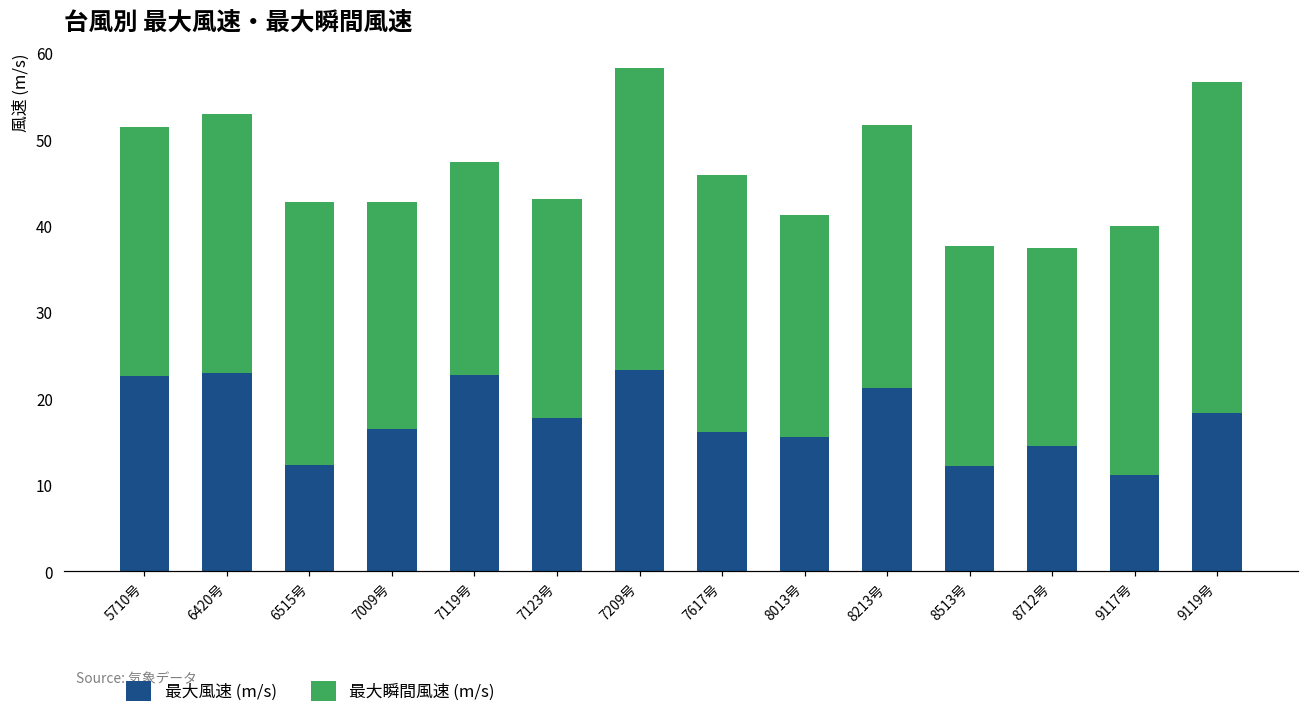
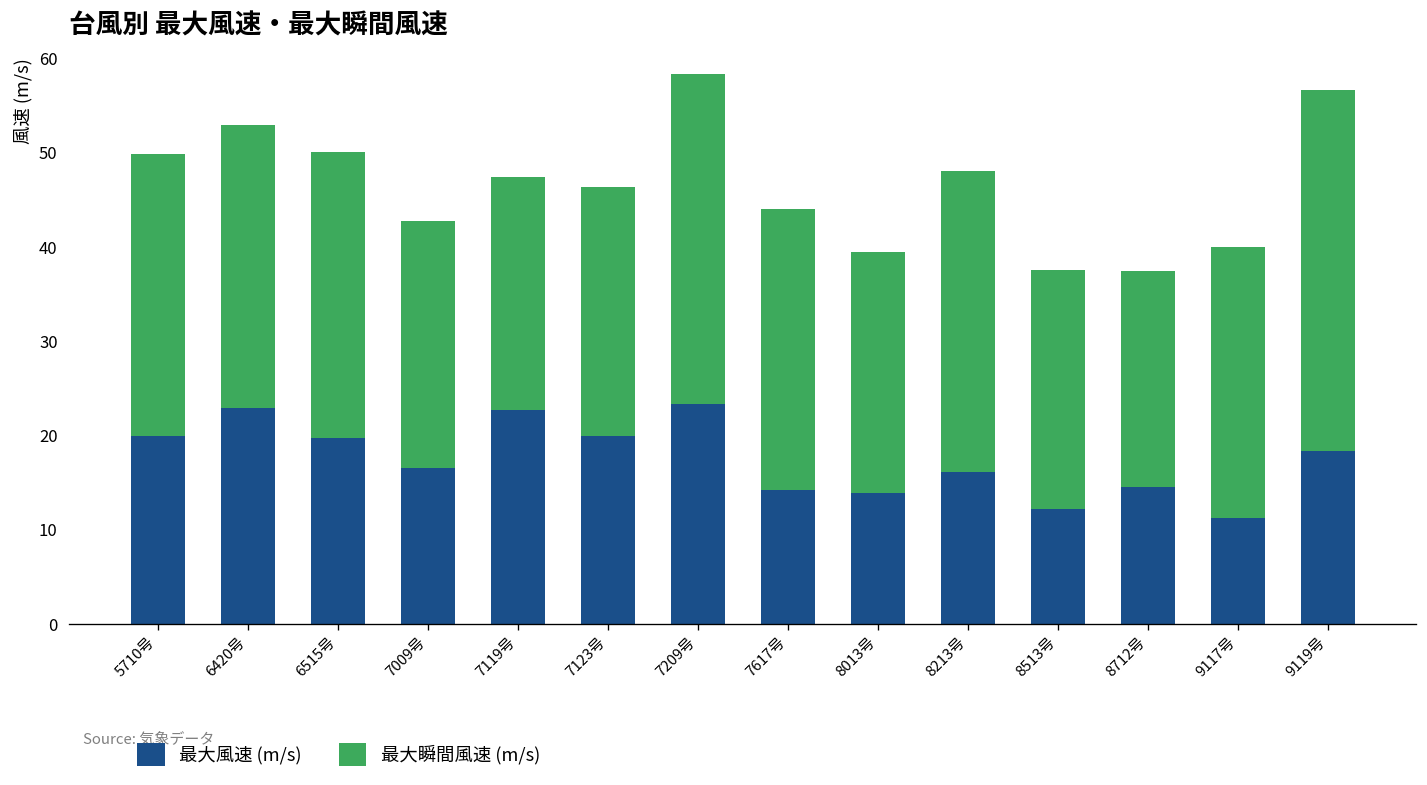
最大風速 (m/s), 5710号: 23 -> 20
最大瞬間風速 (m/s), 5710号: 29 -> 30
最大風速 (m/s), 6515号: 12 -> 20
最大風速 (m/s), 7123号: 18 -> 20
最大瞬間風速 (m/s), 7123号: 25 -> 27
最大風速 (m/s), 7617号: 16 -> 14
最大風速 (m/s), 8013号: 16 -> 14
最大風速 (m/s), 8213号: 21 -> 16
最大瞬間風速 (m/s), 8213号: 31 -> 32
